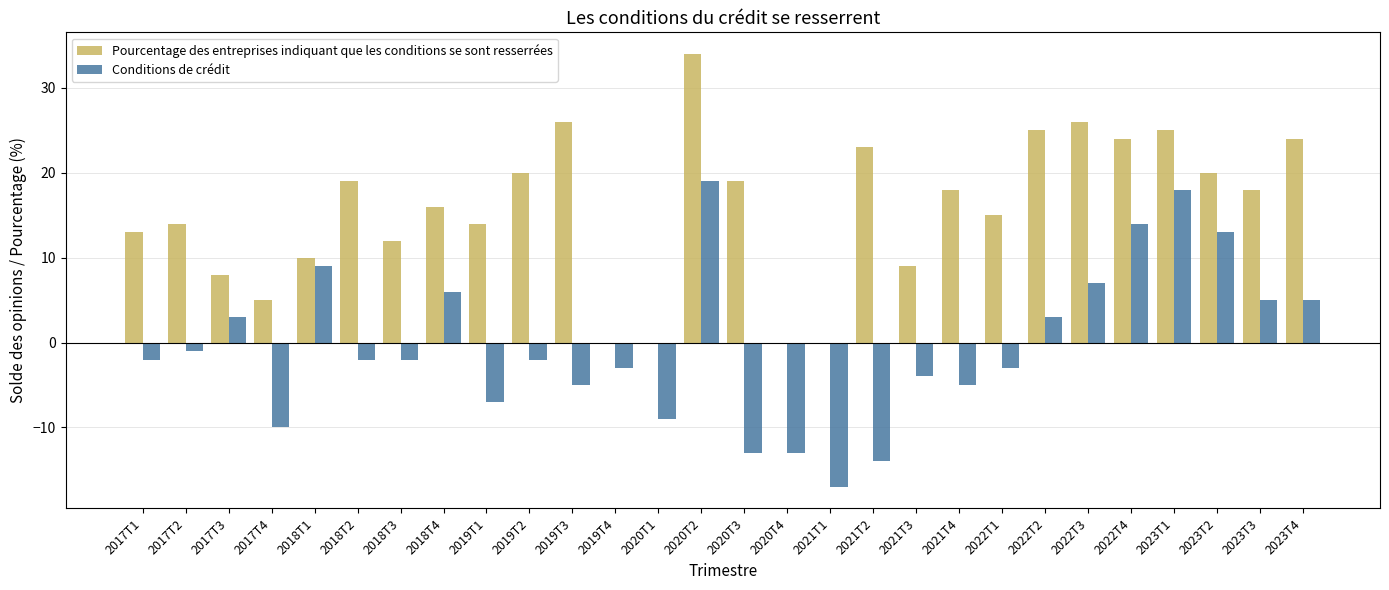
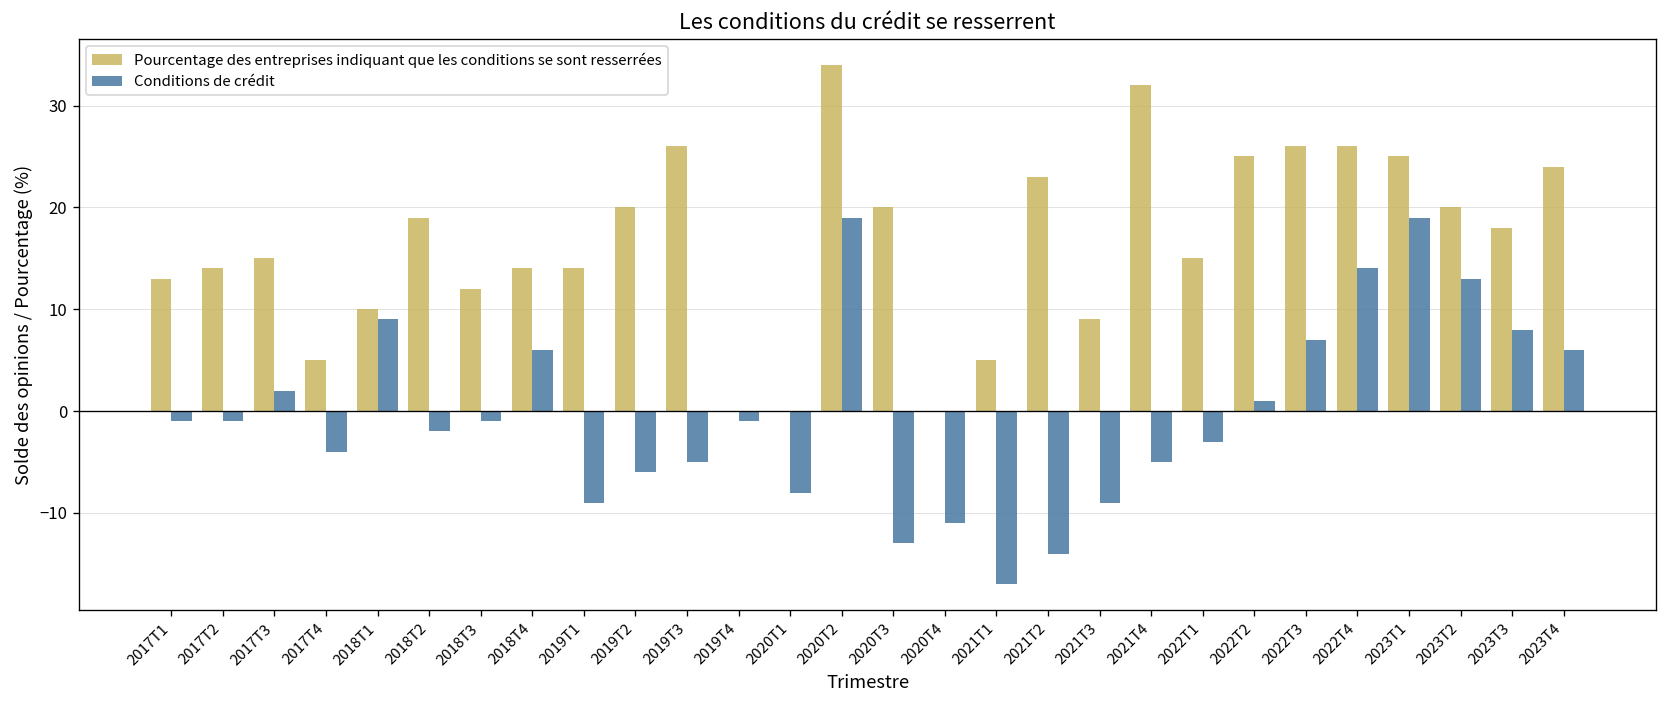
Conditions de crédit, 2017T1: -2 -> -1
Pourcentage des entreprises indiquant que les conditions se sont resserrées, 2017T3: 8 -> 15
Conditions de crédit, 2017T3: 3 -> 2
Conditions de crédit, 2017T4: -10 -> -4
Conditions de crédit, 2018T3: -2 -> -1
Pourcentage des entreprises indiquant que les conditions se sont resserrées, 2018T4: 16 -> 14
Conditions de crédit, 2019T1: -7 -> -9
Conditions de crédit, 2019T2: -2 -> -6
Conditions de crédit, 2019T4: -3 -> -1
Conditions de crédit, 2020T1: -9 -> -8
Pourcentage des entreprises indiquant que les conditions se sont resserrées, 2020T3: 19 -> 20
Conditions de crédit, 2020T4: -13 -> -11
Pourcentage des entreprises indiquant que les conditions se sont resserrées, 2021T1: 0 -> 5
Conditions de crédit, 2021T3: -4 -> -9
Pourcentage des entreprises indiquant que les conditions se sont resserrées, 2021T4: 18 -> 32
Conditions de crédit, 2022T2: 3 -> 1
Pourcentage des entreprises indiquant que les conditions se sont resserrées, 2022T4: 24 -> 26
Conditions de crédit, 2023T1: 18 -> 19
Conditions de crédit, 2023T3: 5 -> 8
Conditions de crédit, 2023T4: 5 -> 6
